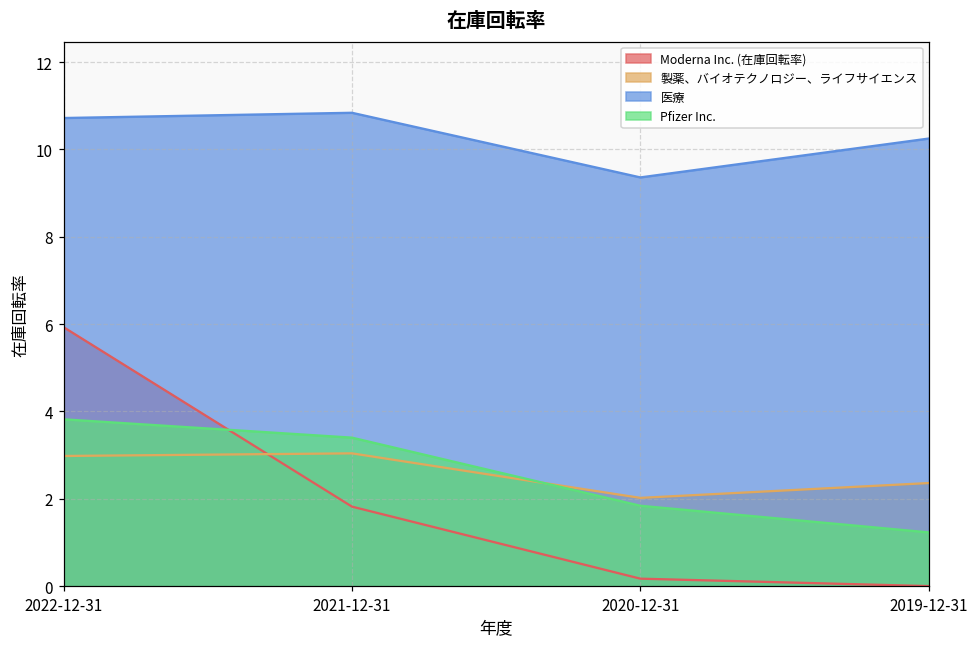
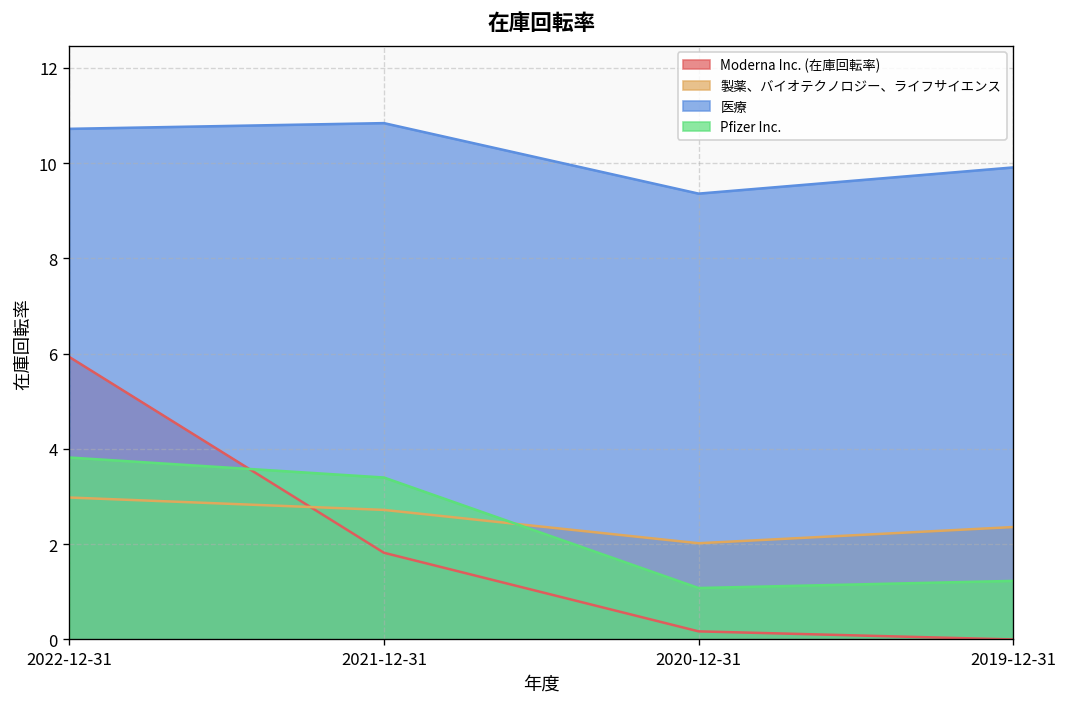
製薬、バイオテクノロジー、ライフサイエンス, 2021-12-31: 3.0 -> 2.7
Pfizer Inc., 2020-12-31: 1.8 -> 1.1
医療, 2019-12-31: 10.3 -> 9.9
